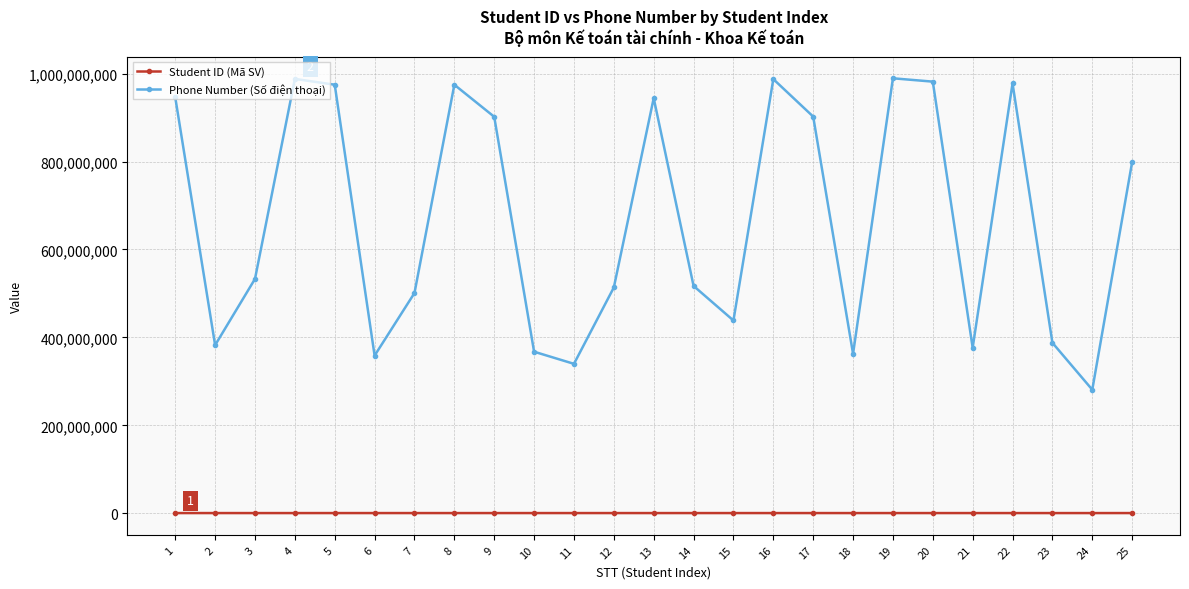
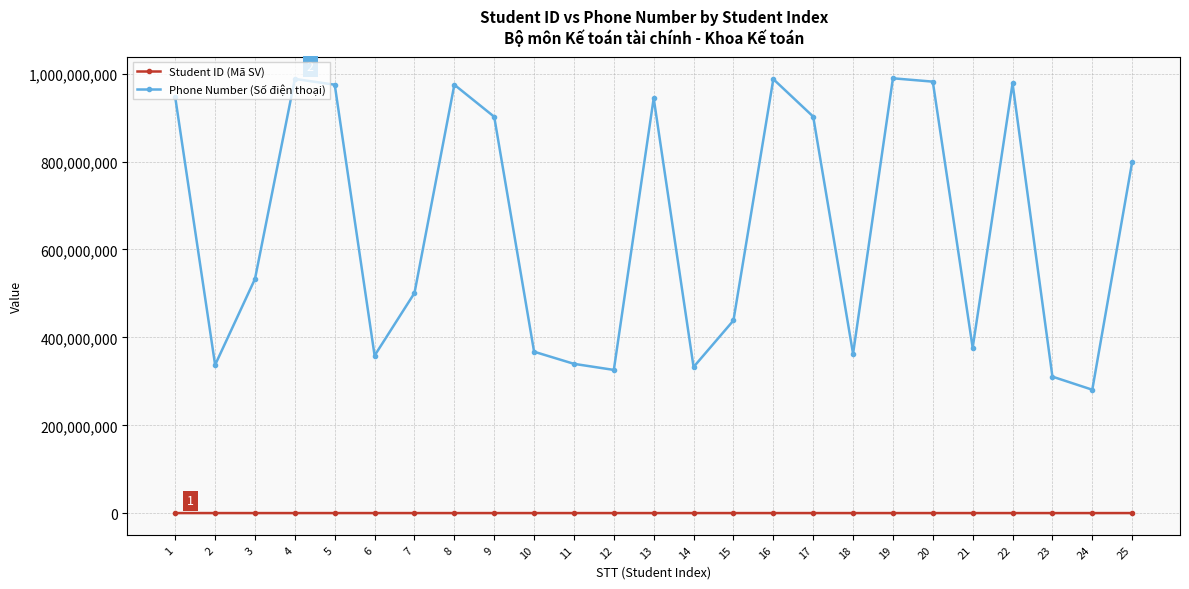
Phone Number (Số điện thoại), 2: 380,000,000 -> 340,000,000
Phone Number (Số điện thoại), 12: 510,000,000 -> 330,000,000
Phone Number (Số điện thoại), 14: 520,000,000 -> 330,000,000
Phone Number (Số điện thoại), 23: 390,000,000 -> 310,000,000
